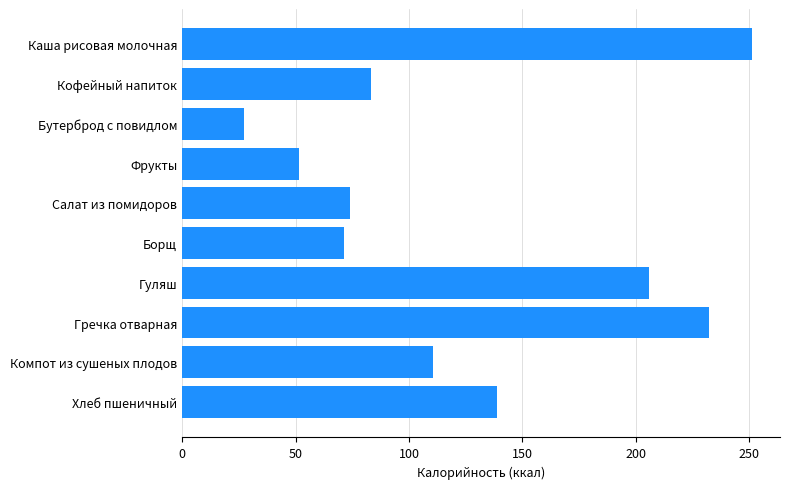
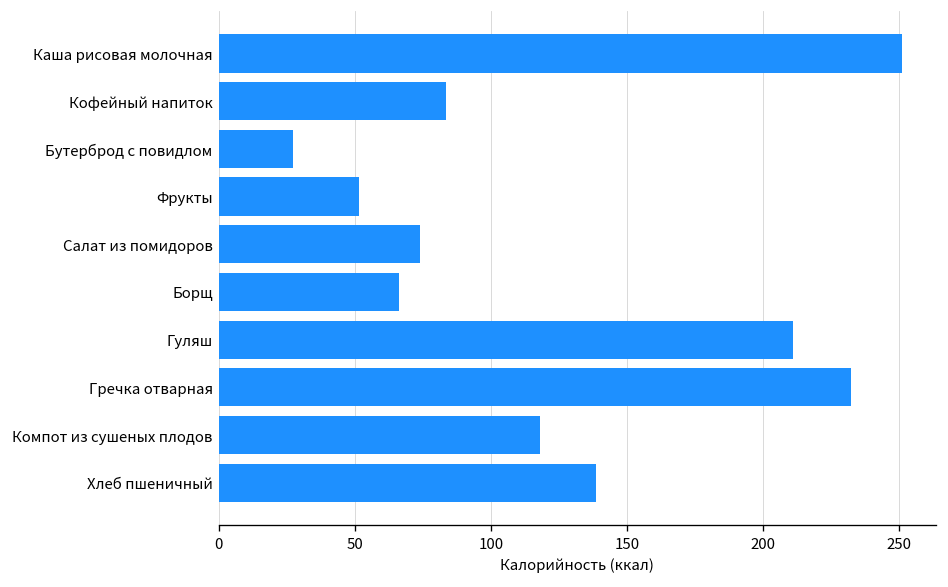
Борщ: 71 -> 66
Гуляш: 206 -> 211
Компот из сушеных плодов: 111 -> 118
